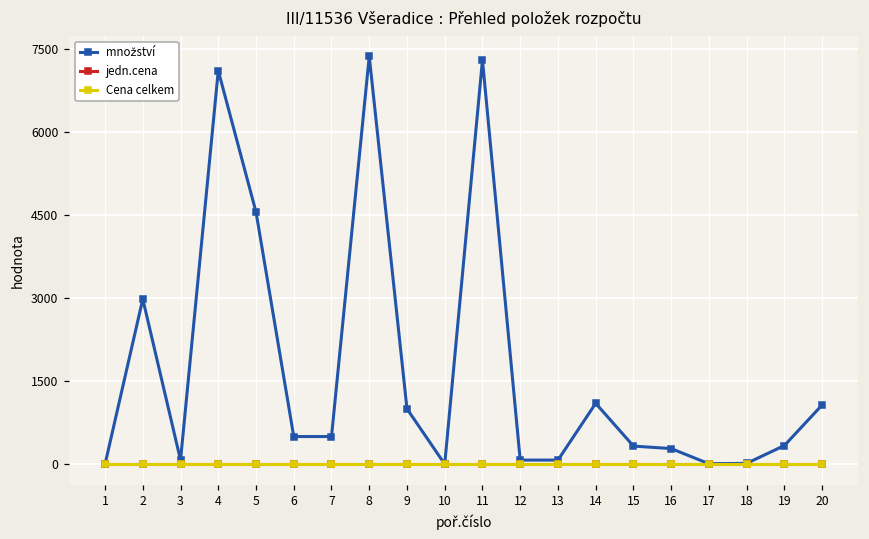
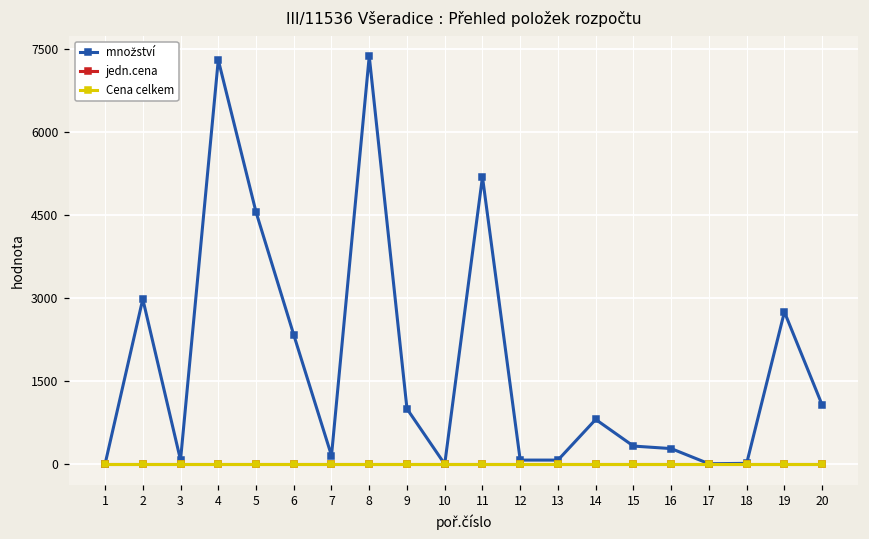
množství, 4: 7100 -> 7300
množství, 6: 500 -> 2300
množství, 7: 500 -> 200
množství, 11: 7300 -> 5200
množství, 14: 1100 -> 800
množství, 19: 300 -> 2800
